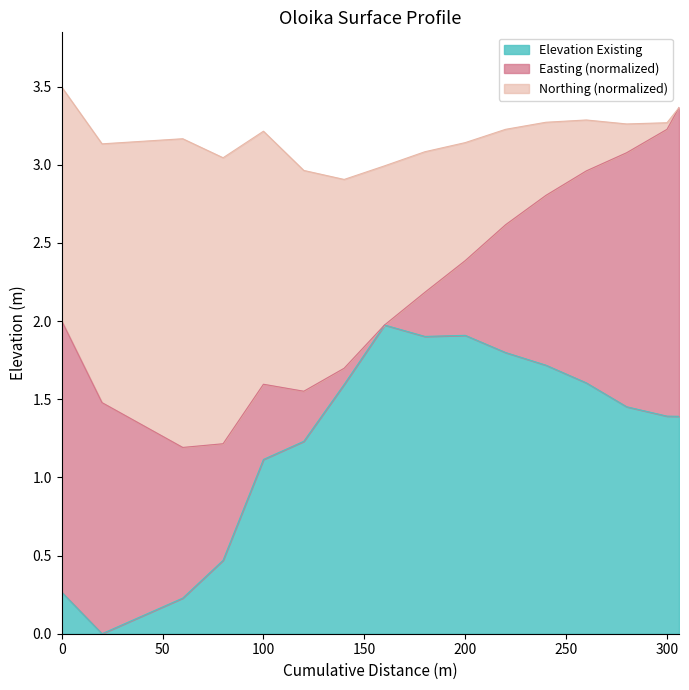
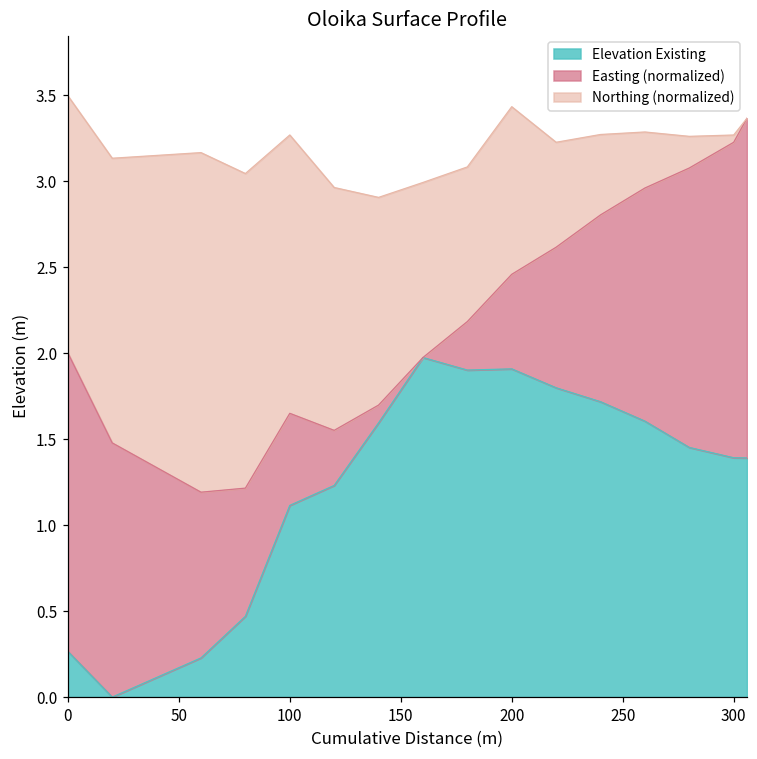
Easting (normalized), 100: 0.48 -> 0.54
Easting (normalized), 200: 0.48 -> 0.55
Northing (normalized), 200: 0.76 -> 0.97
